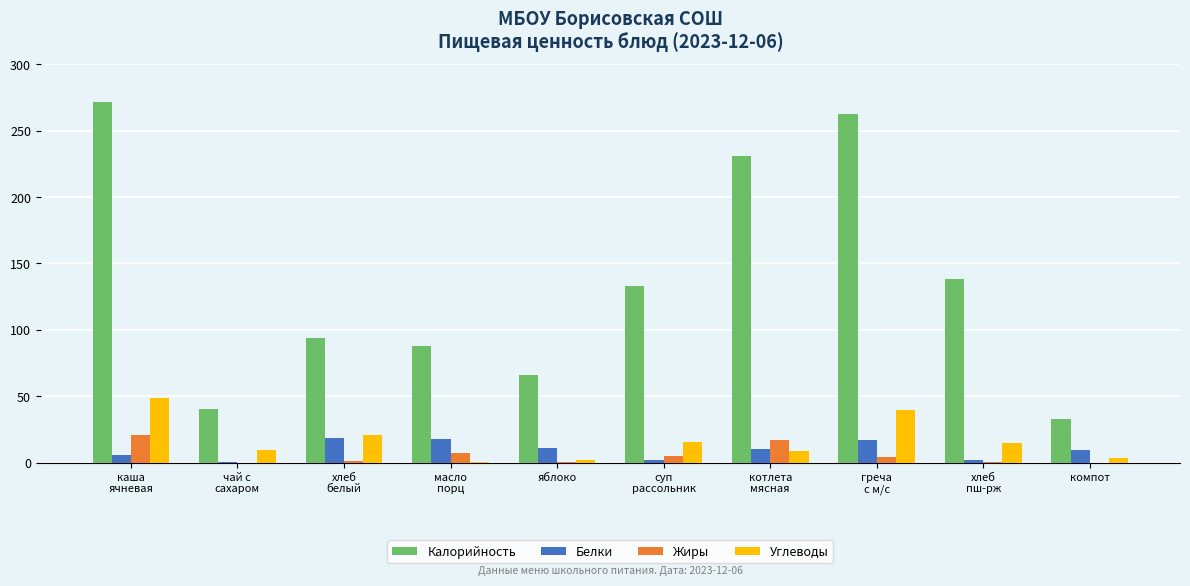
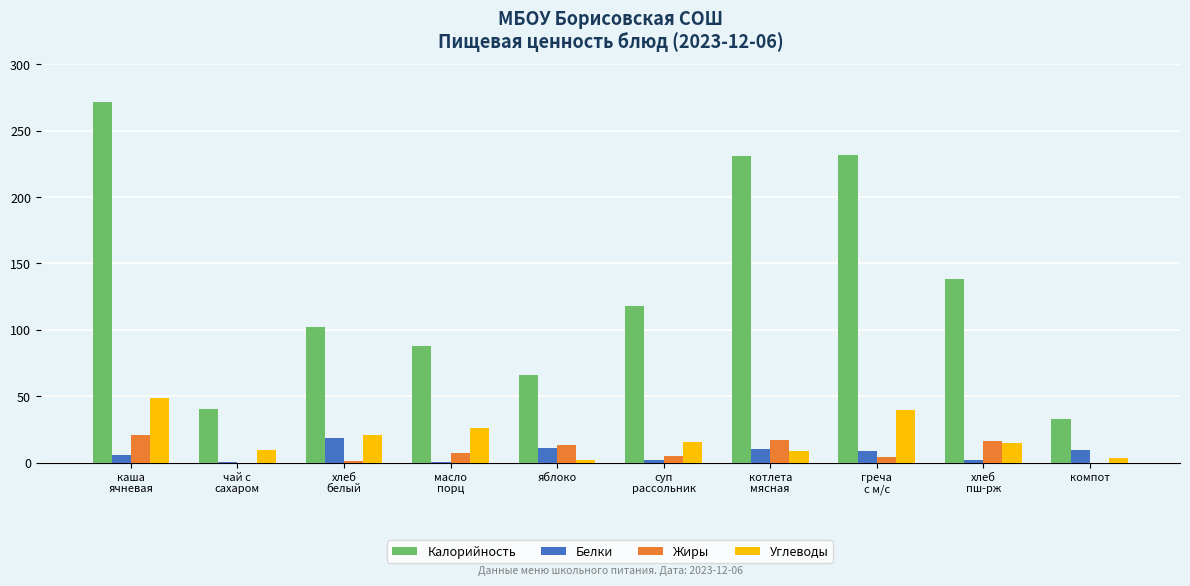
Калорийность, хлеб белый: 94 -> 102
Белки, масло порц: 17 -> 0
Углеводы, масло порц: 0 -> 26
Жиры, яблоко: 0 -> 13
Калорийность, суп рассольник: 133 -> 118
Калорийность, греча с м/с: 262 -> 232
Белки, греча с м/с: 17 -> 9
Жиры, хлеб пш-рж: 0 -> 16
